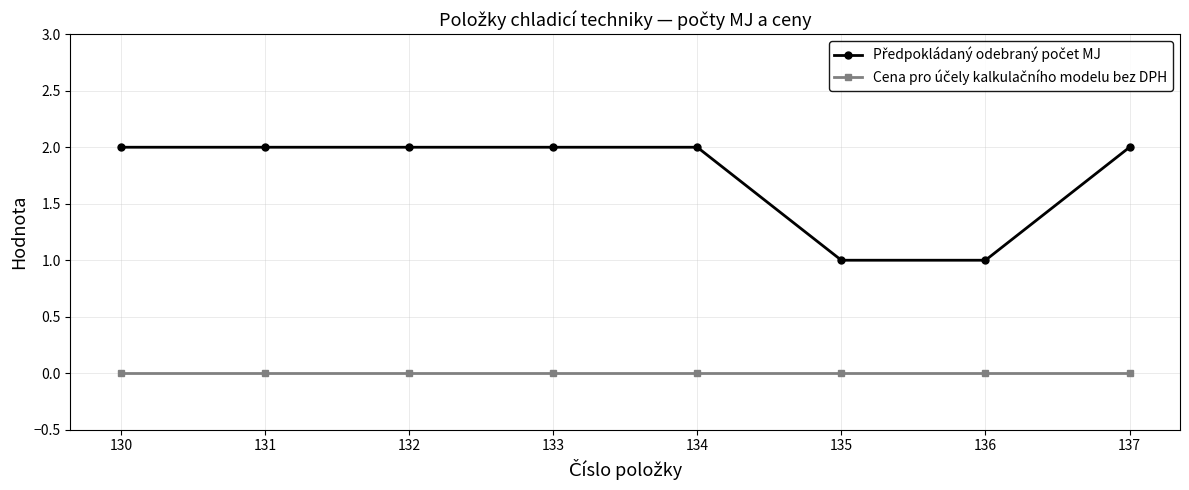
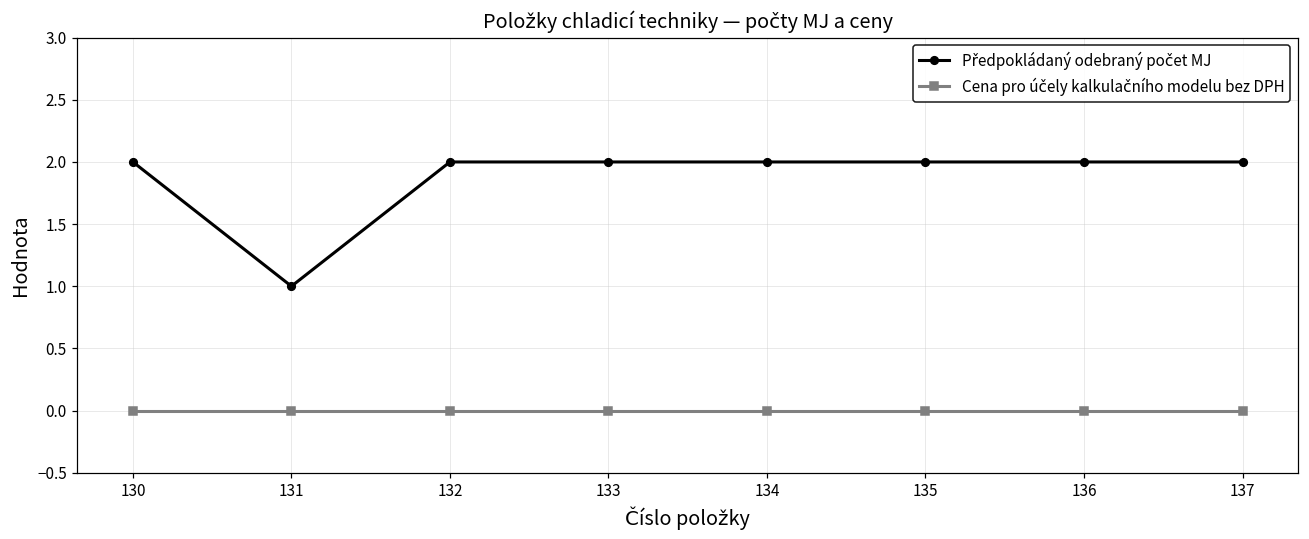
Předpokládaný odebraný počet MJ, 131: 2 -> 1
Předpokládaný odebraný počet MJ, 135: 1 -> 2
Předpokládaný odebraný počet MJ, 136: 1 -> 2
